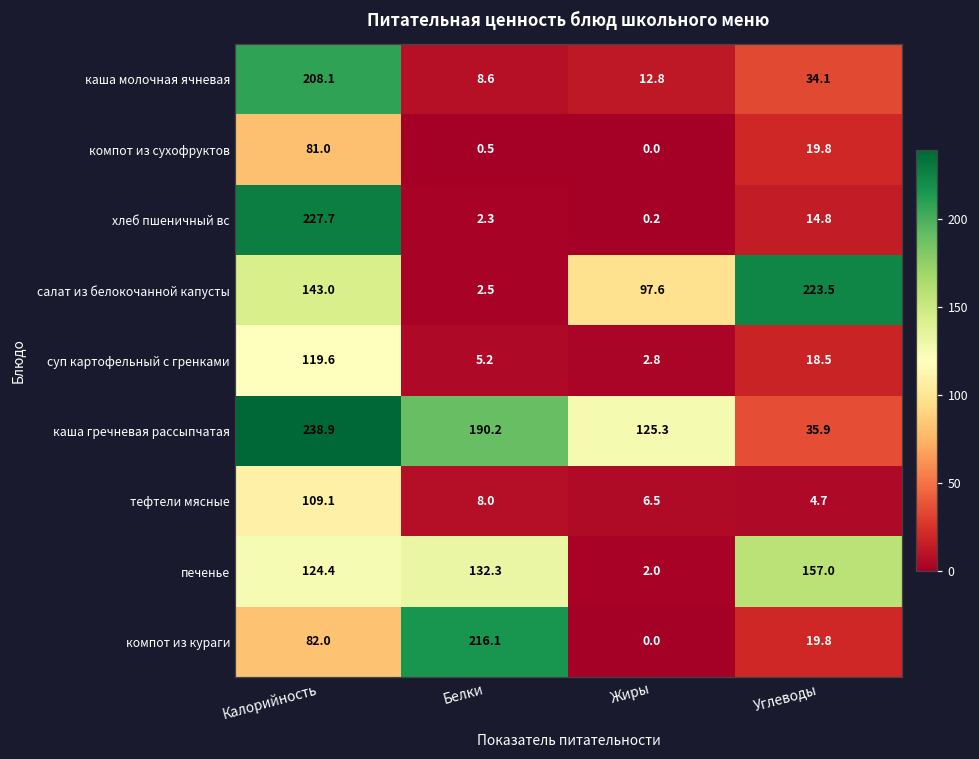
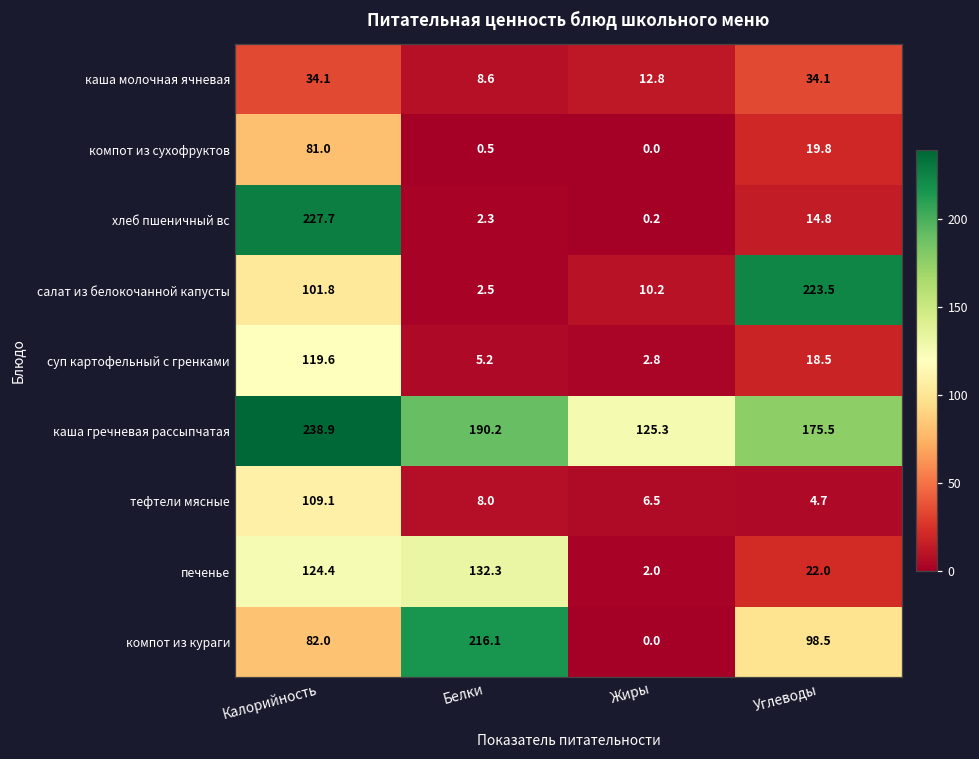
каша молочная ячневая, Калорийность: 208.1 -> 34.1
салат из белокочанной капусты, Калорийность: 143.0 -> 101.8
салат из белокочанной капусты, Жиры: 97.6 -> 10.2
каша гречневая рассыпчатая, Углеводы: 35.9 -> 175.5
печенье, Углеводы: 157.0 -> 22.0
компот из кураги, Углеводы: 19.8 -> 98.5
